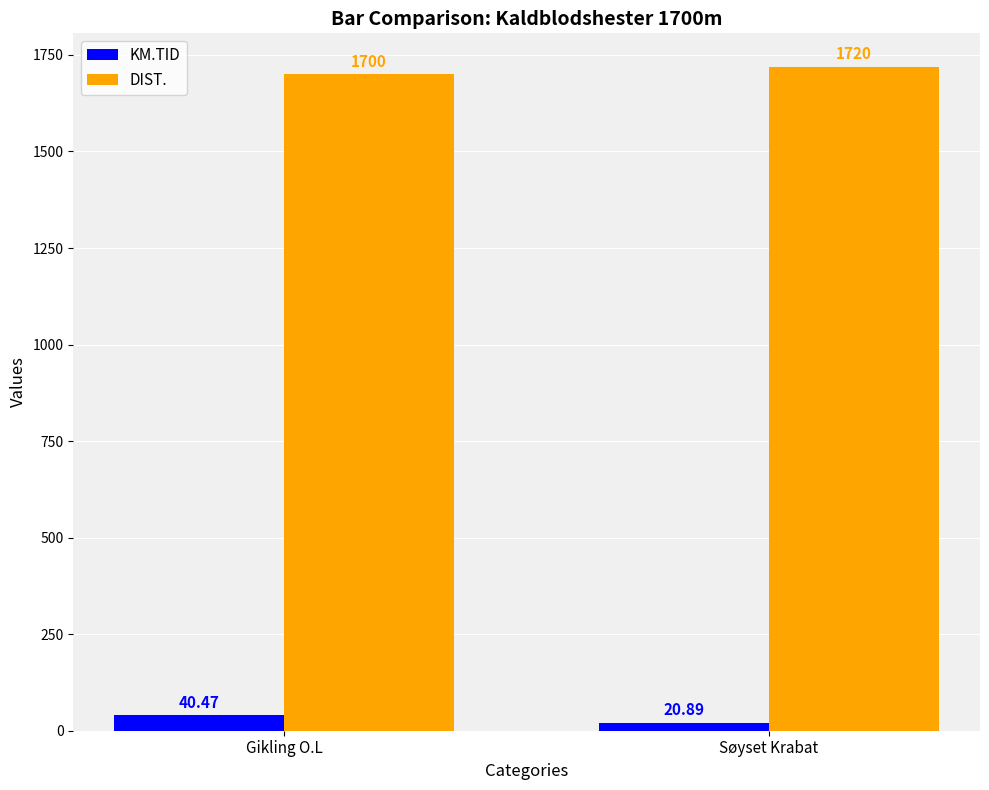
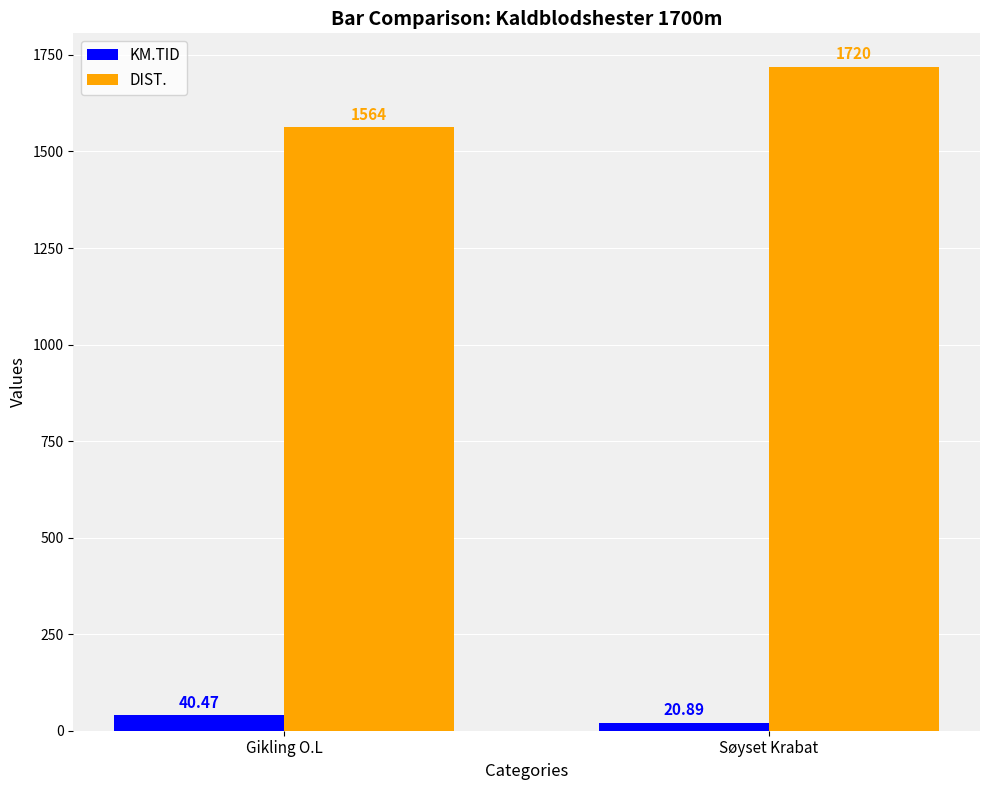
DIST., Gikling O.L: 1700 -> 1564
